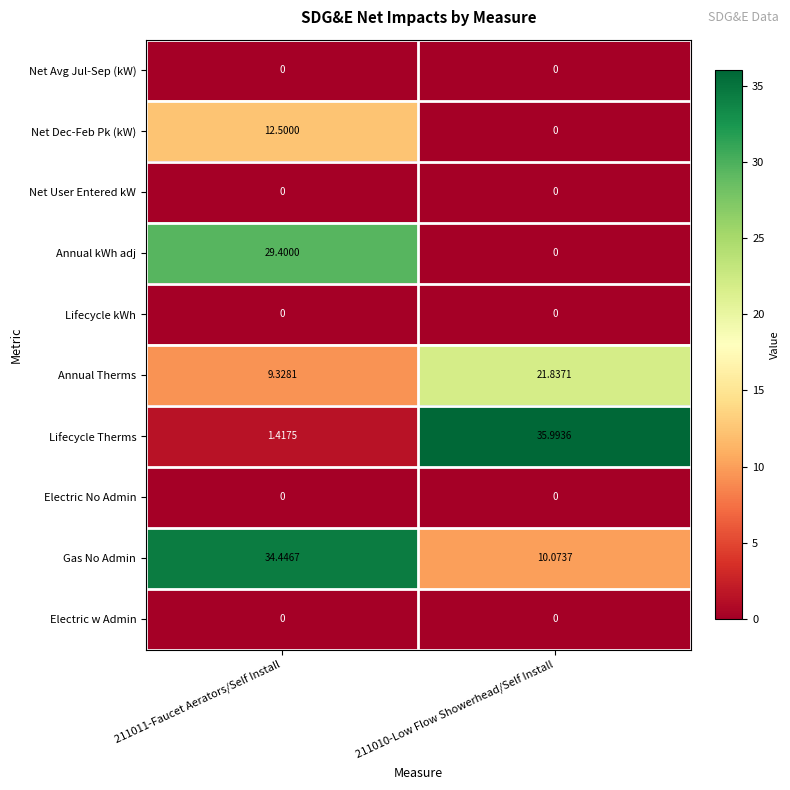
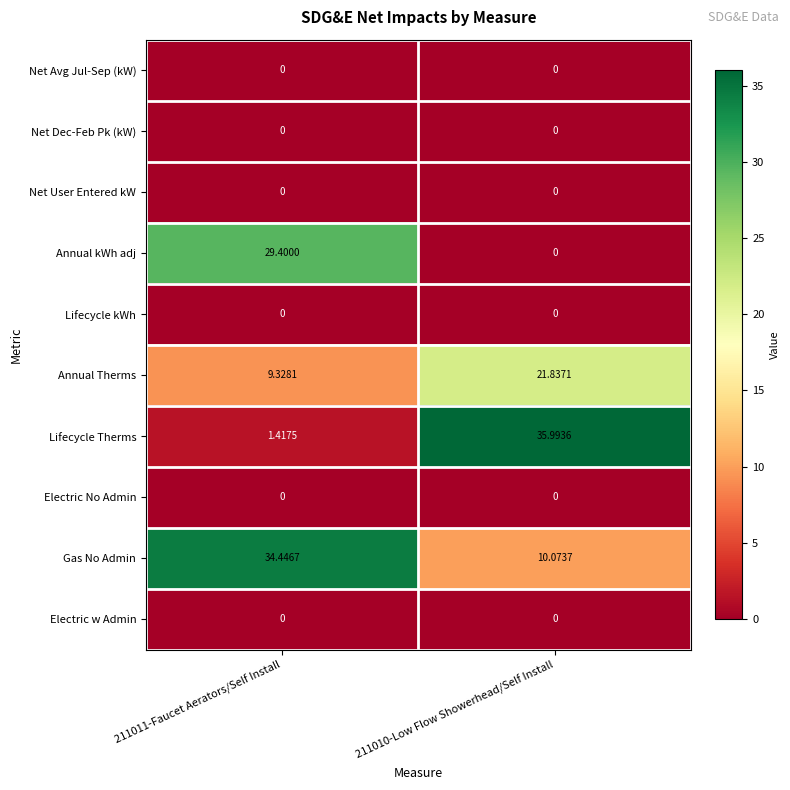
Net Dec-Feb Pk (kW), 211011-Faucet Aerators/Self Install: 12.5000 -> 0
